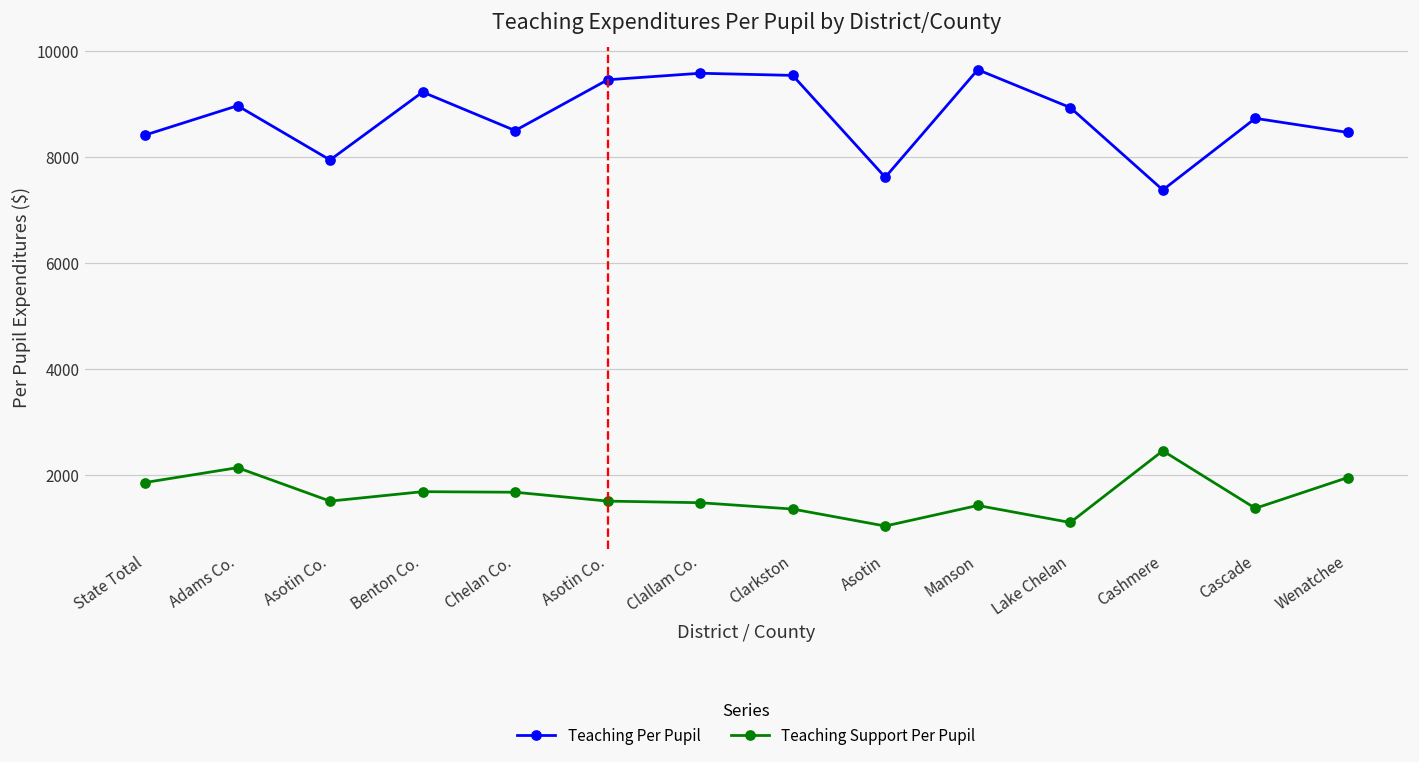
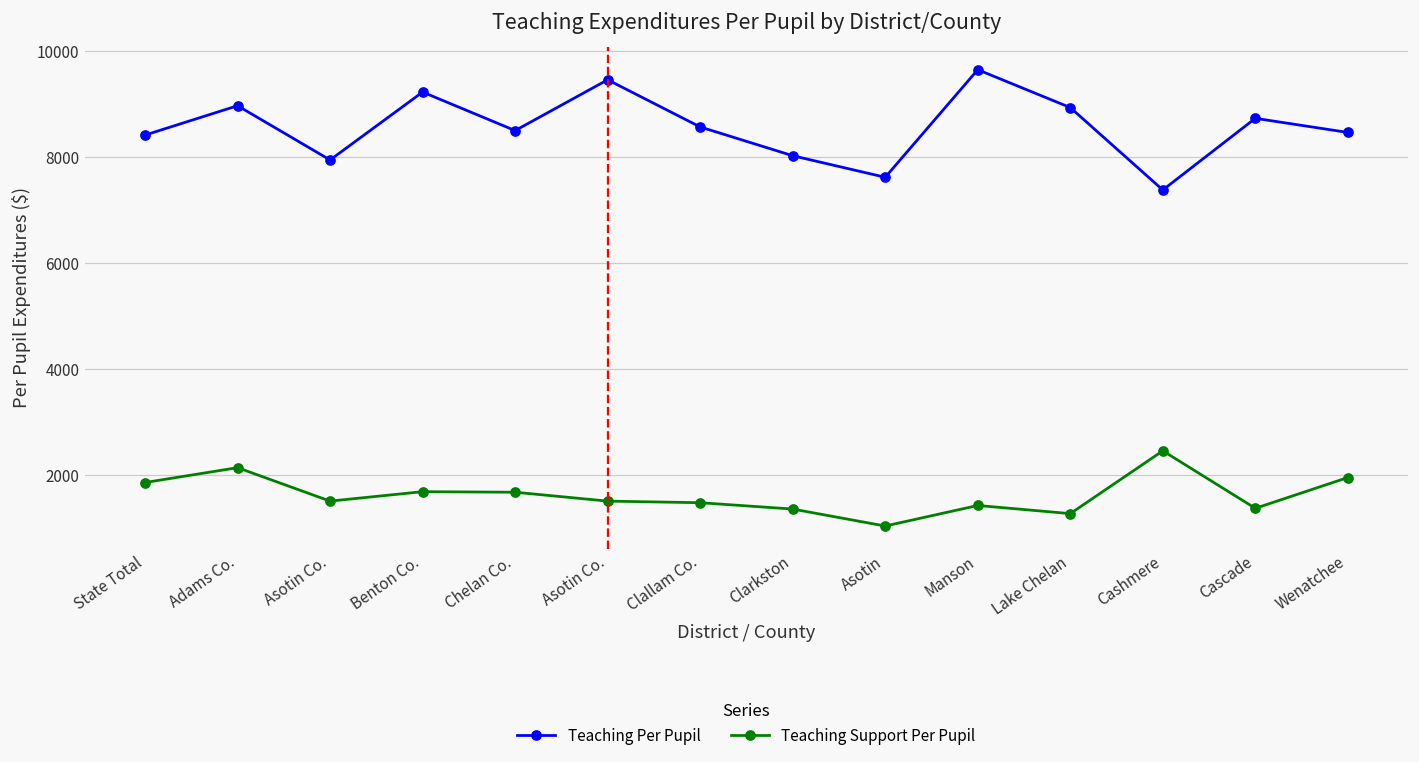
Teaching Per Pupil, Clallam Co.: 9600 -> 8600
Teaching Per Pupil, Clarkston: 9500 -> 8000
Teaching Support Per Pupil, Lake Chelan: 1100 -> 1300
